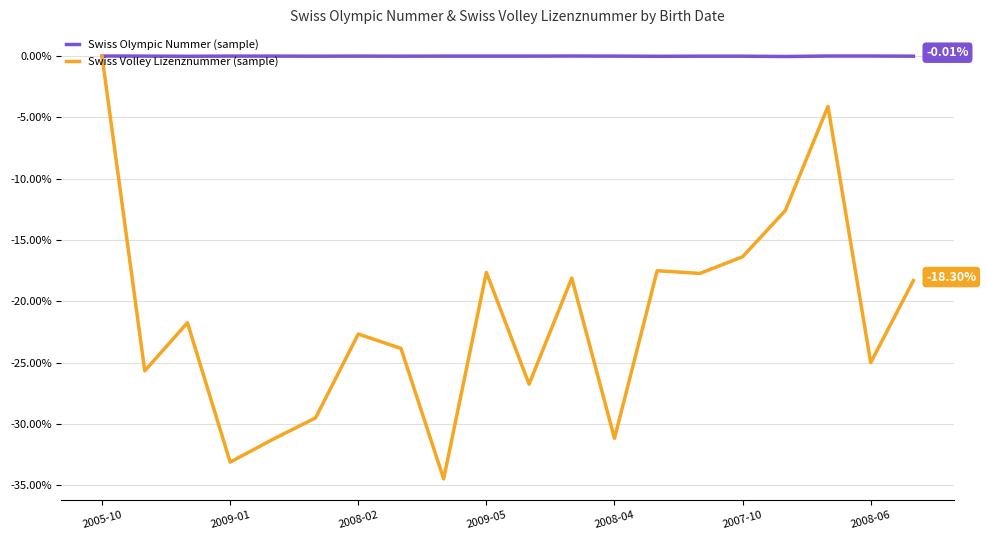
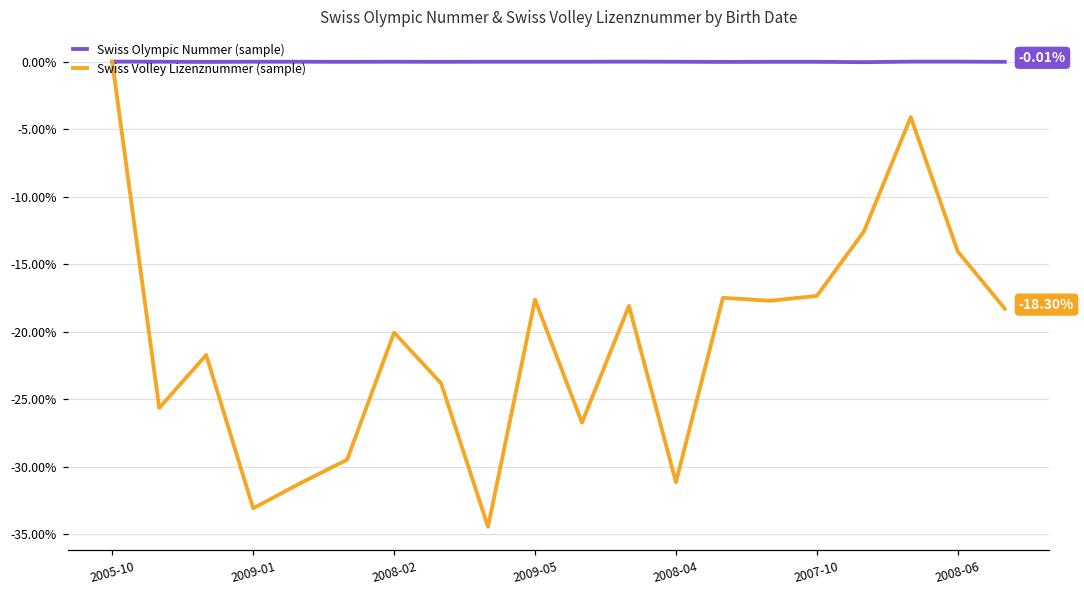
Swiss Volley Lizenznummer (sample), 2008-02: -22.7% -> -20.1%
Swiss Volley Lizenznummer (sample), 2007-10: -16.4% -> -17.4%
Swiss Volley Lizenznummer (sample), 2008-06: -25.0% -> -14.1%
